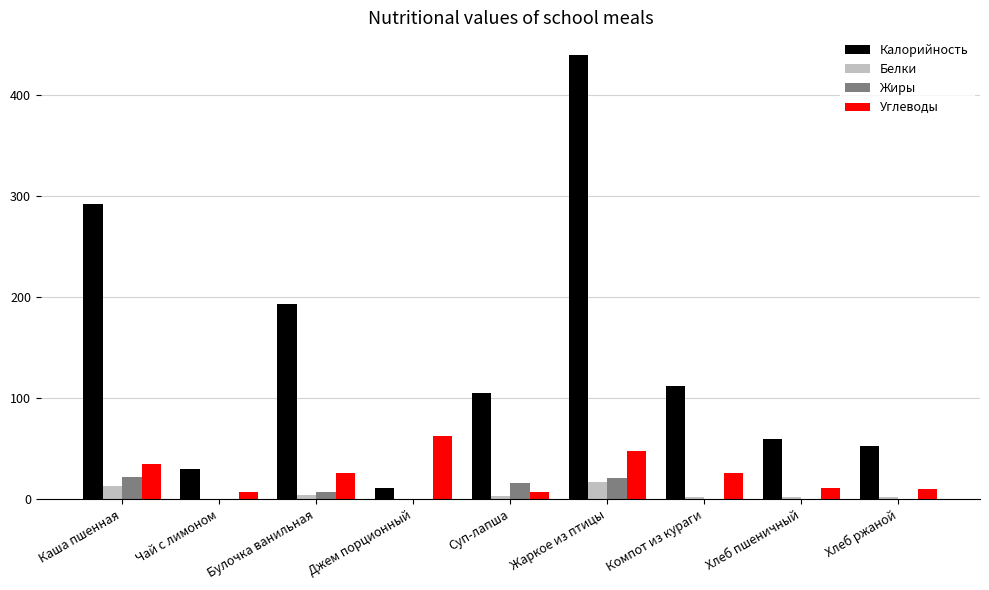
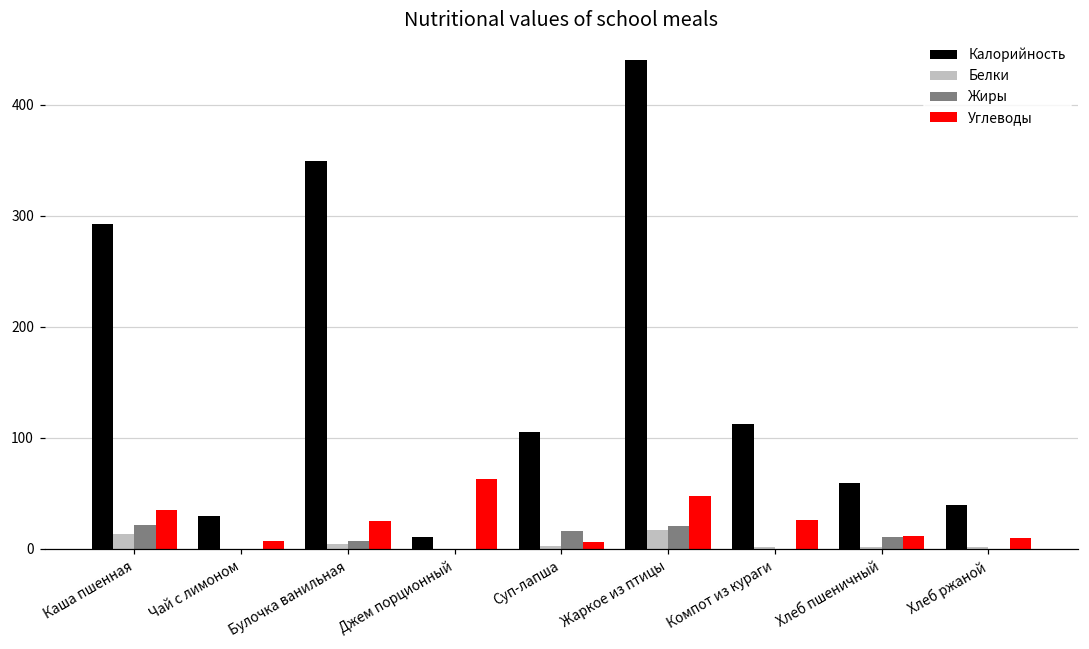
Калорийность, Булочка ванильная: 194 -> 350
Жиры, Хлеб пшеничный: 0 -> 11
Калорийность, Хлеб ржаной: 52 -> 39
